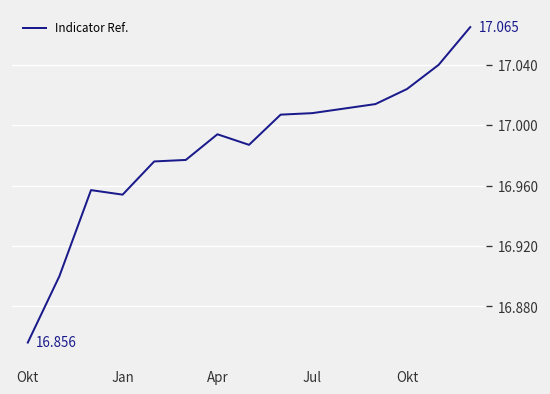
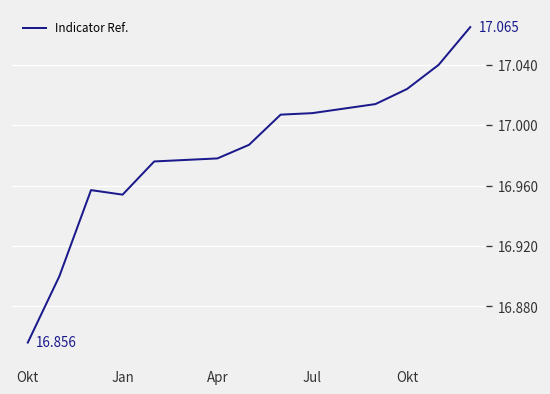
Apr: 16.994 -> 16.978
